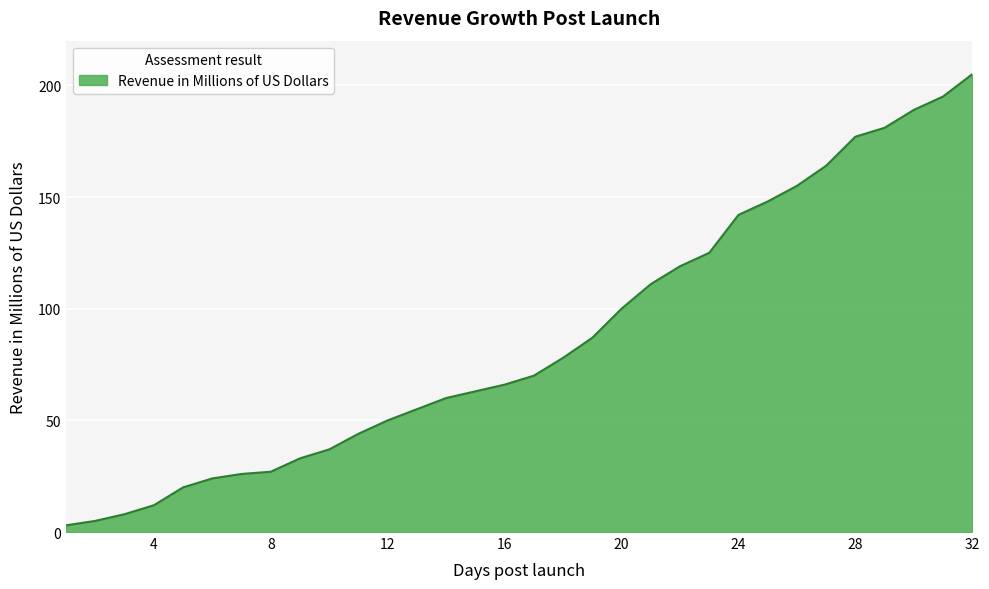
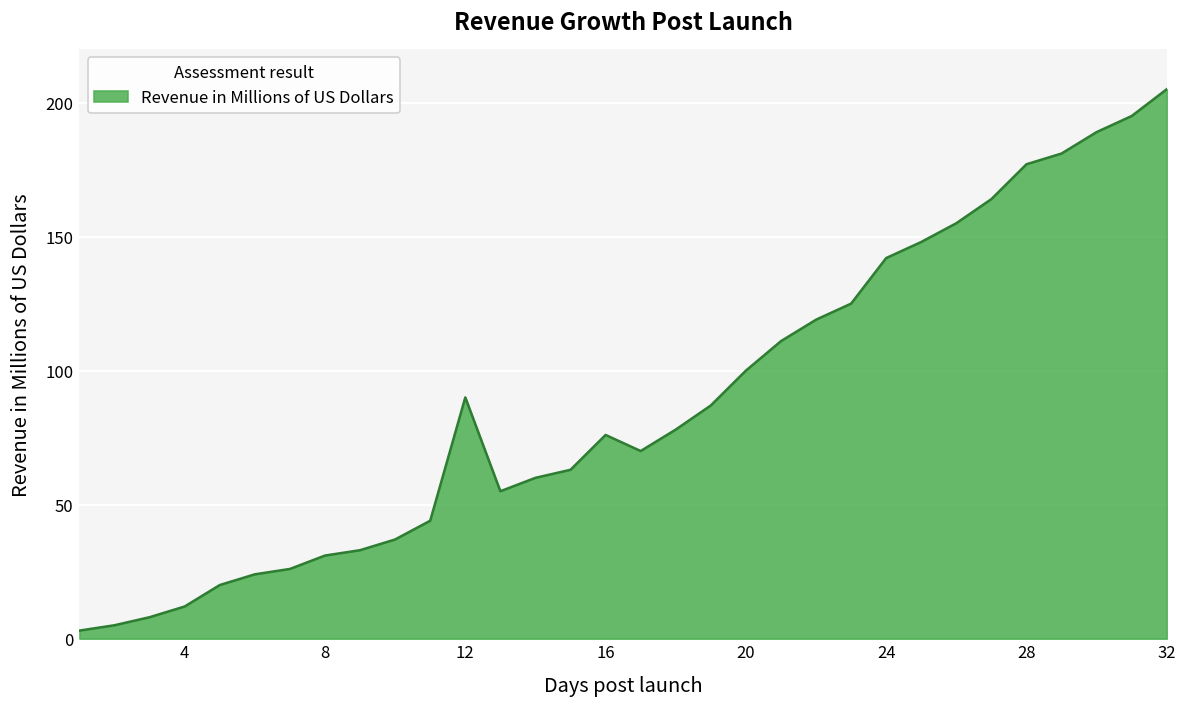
8: 27 -> 31
12: 50 -> 90
16: 66 -> 76
